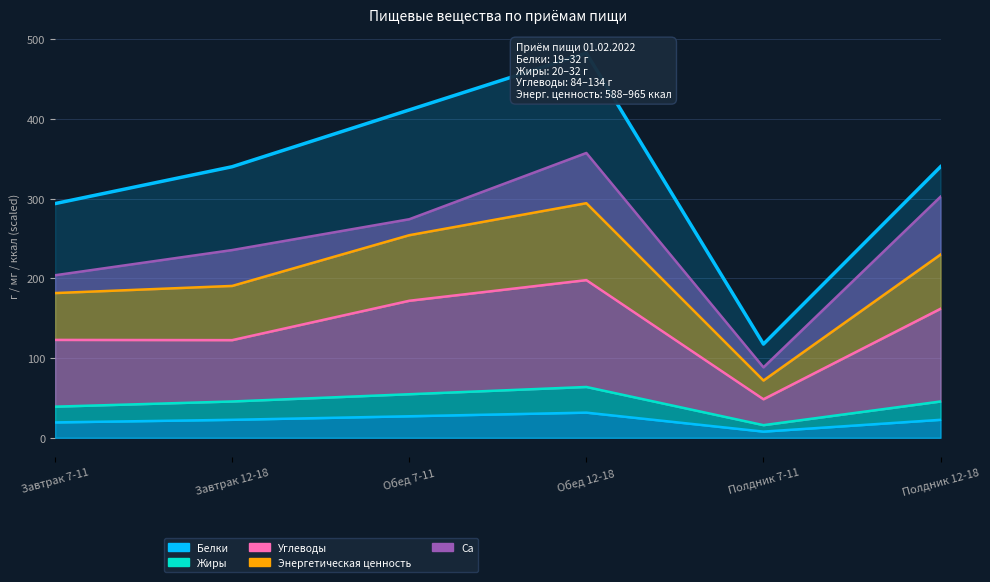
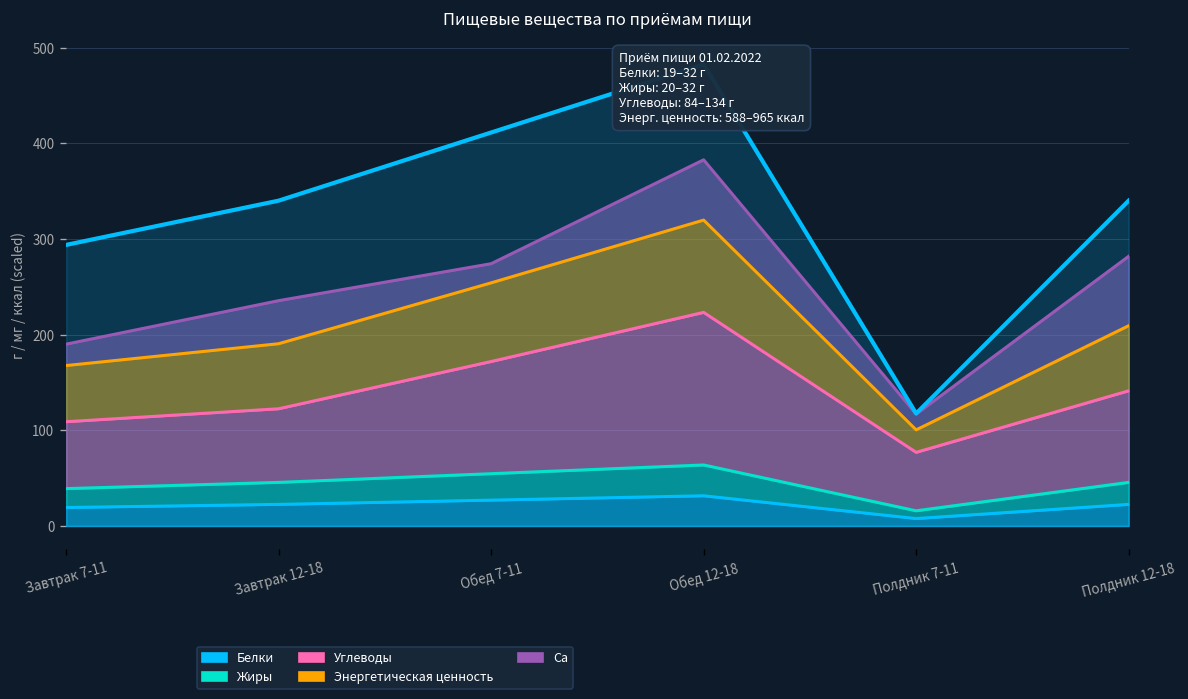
Углеводы, Завтрак 7-11: 80 -> 70
Углеводы, Обед 12-18: 130 -> 160
Углеводы, Полдник 7-11: 30 -> 60
Углеводы, Полдник 12-18: 120 -> 100
